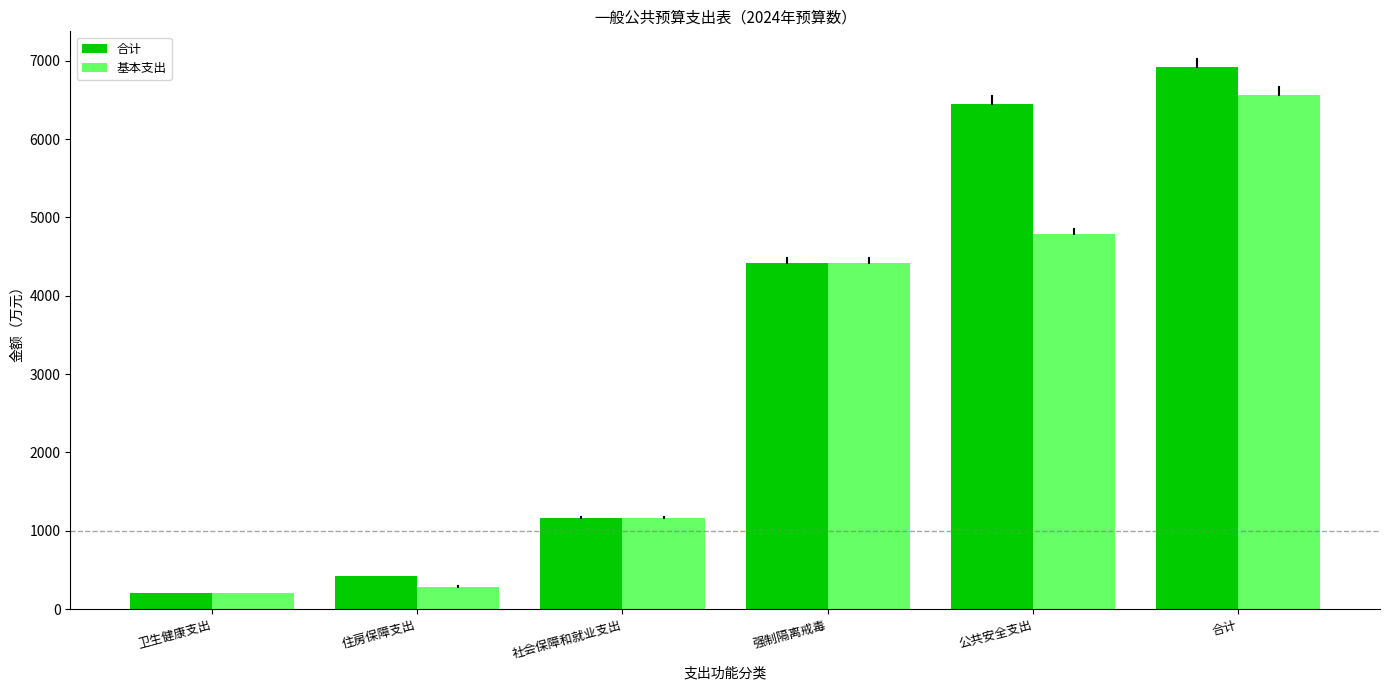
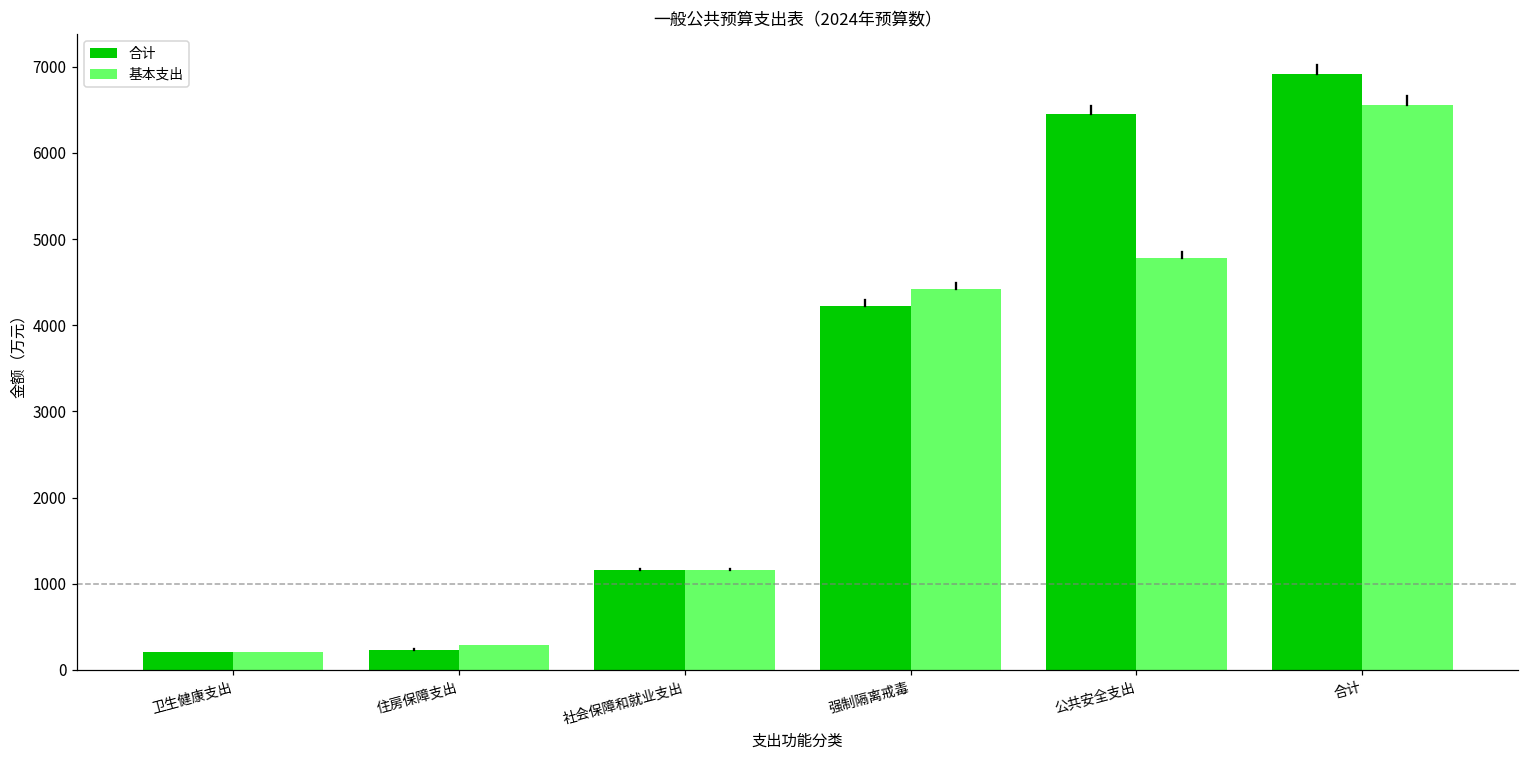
合计, 住房保障支出: 400 -> 200
合计, 强制隔离戒毒: 4400 -> 4200
